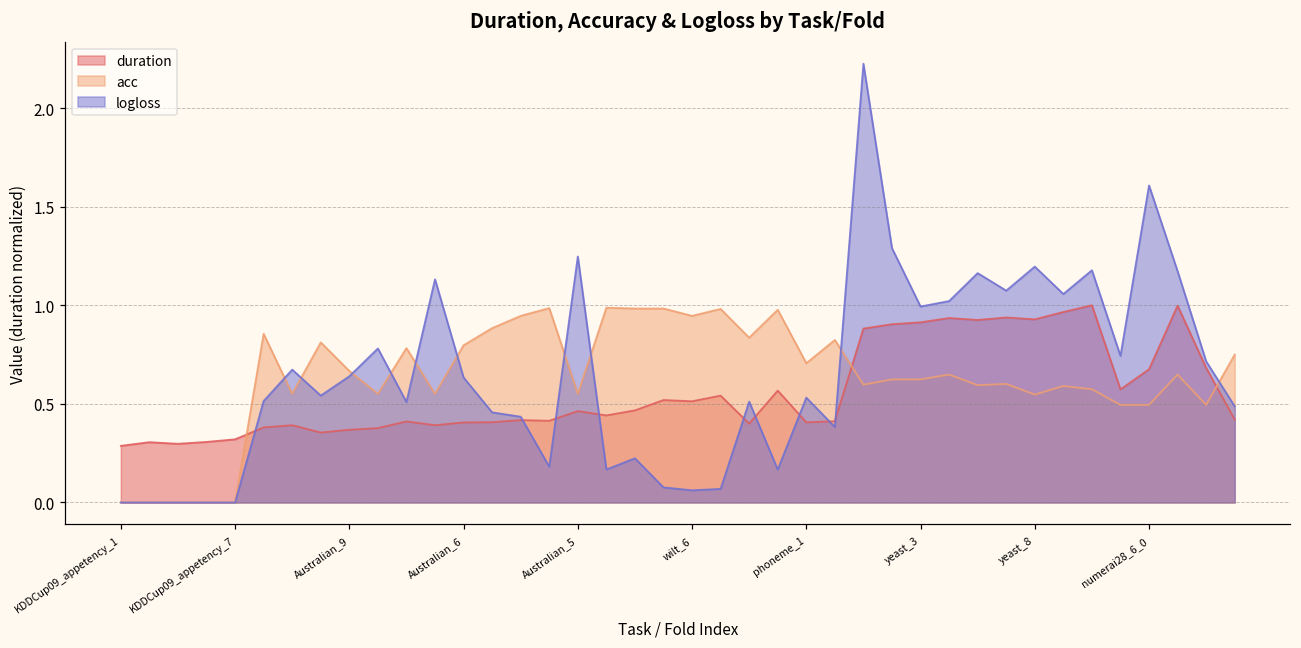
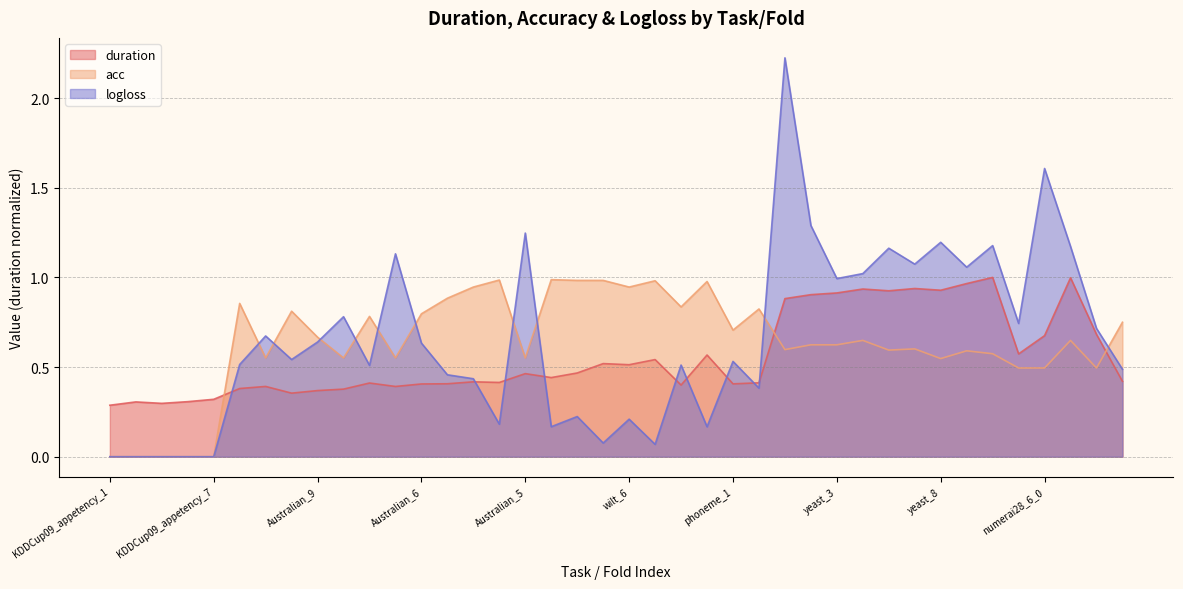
logloss, wilt_6: 0.06 -> 0.21
